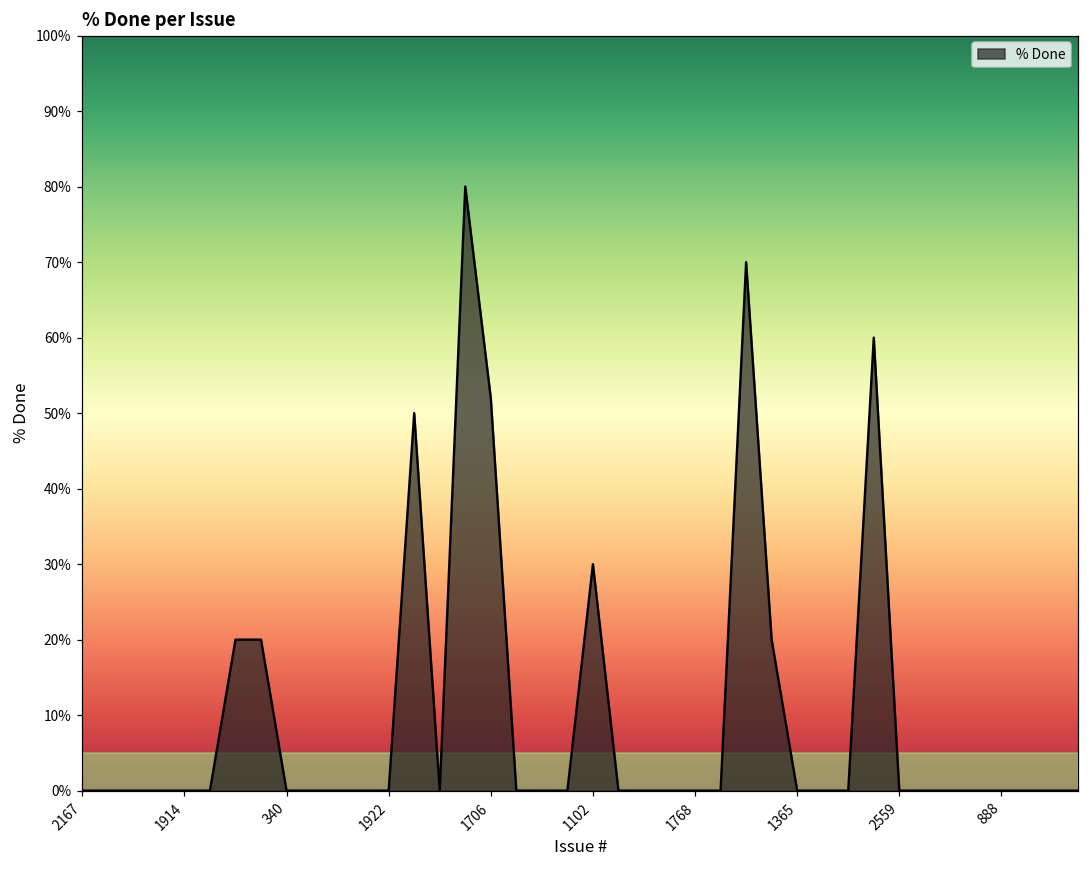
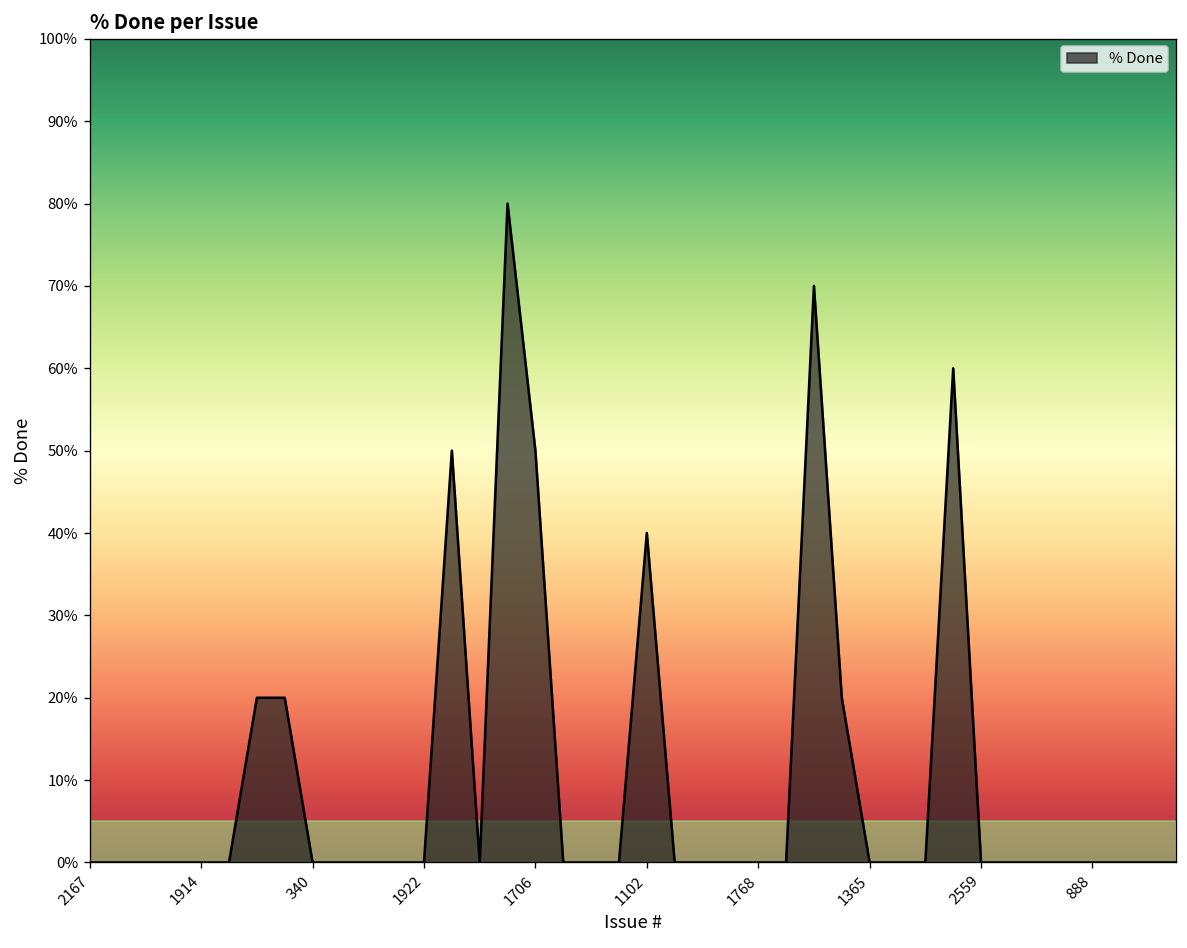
1706: 52% -> 50%
1102: 30% -> 40%
